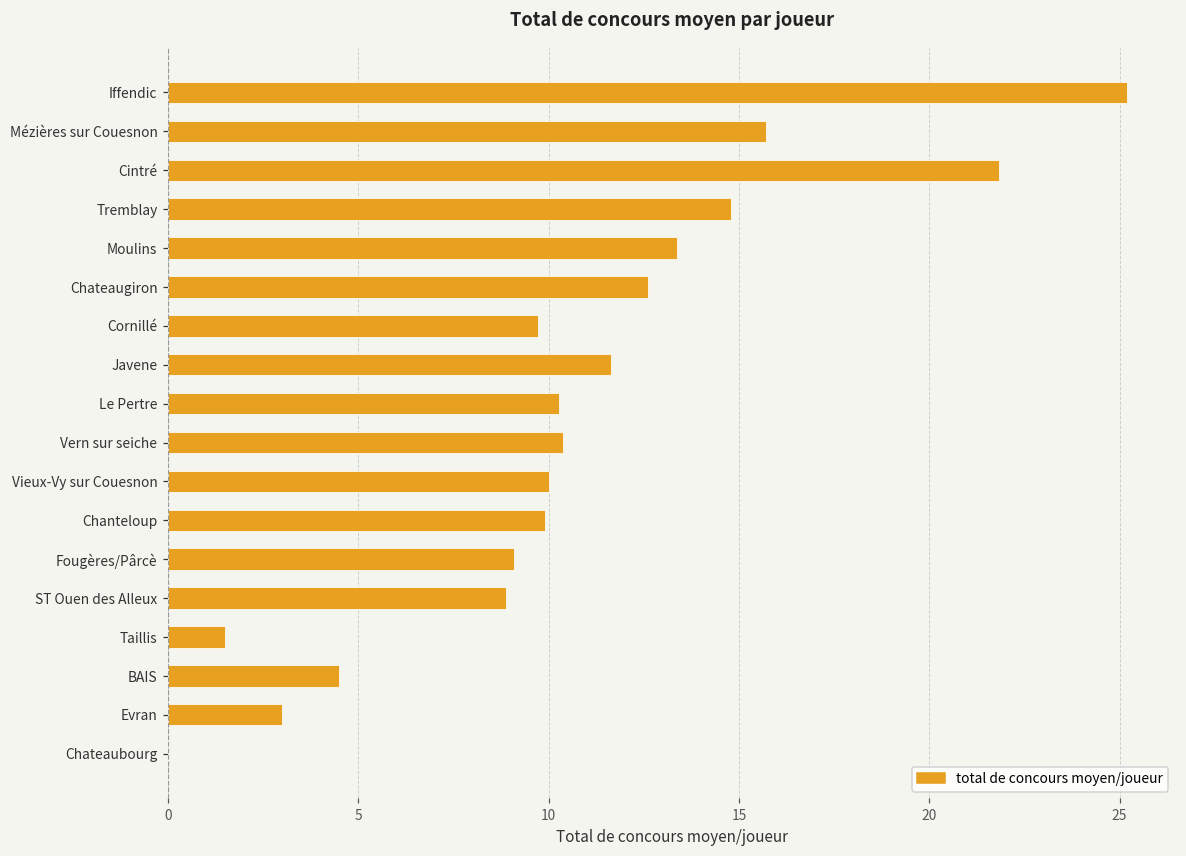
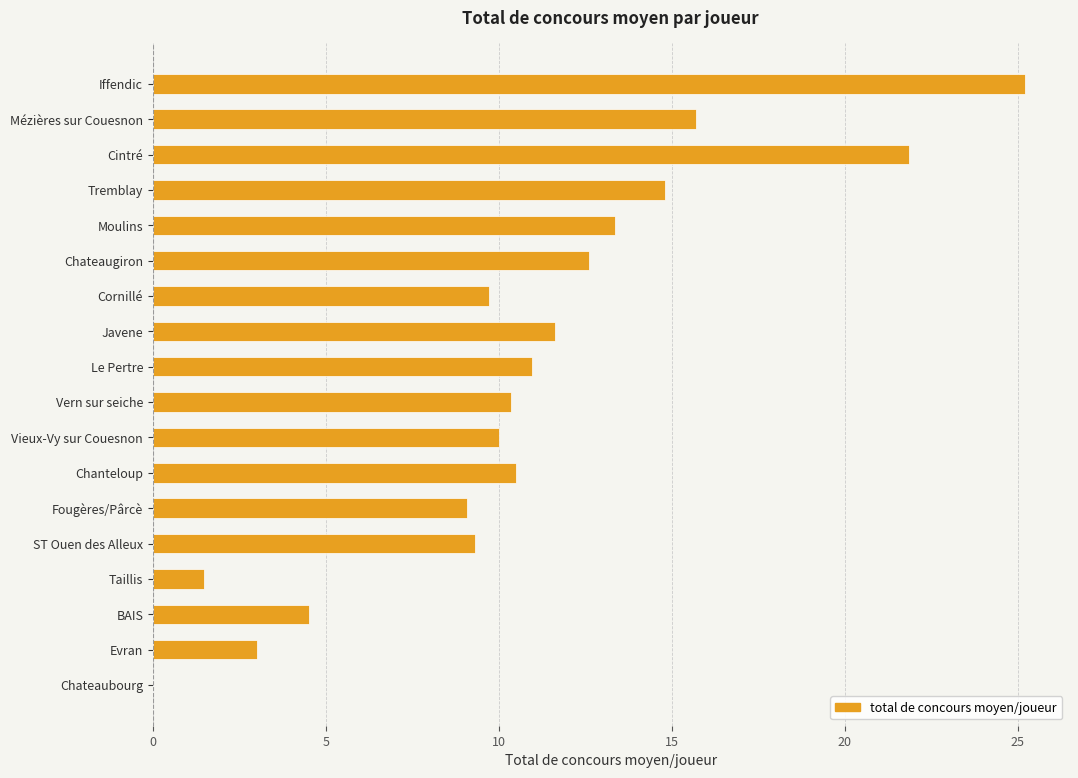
Le Pertre: 10.3 -> 10.9
Chanteloup: 9.9 -> 10.5
ST Ouen des Alleux: 8.9 -> 9.3
